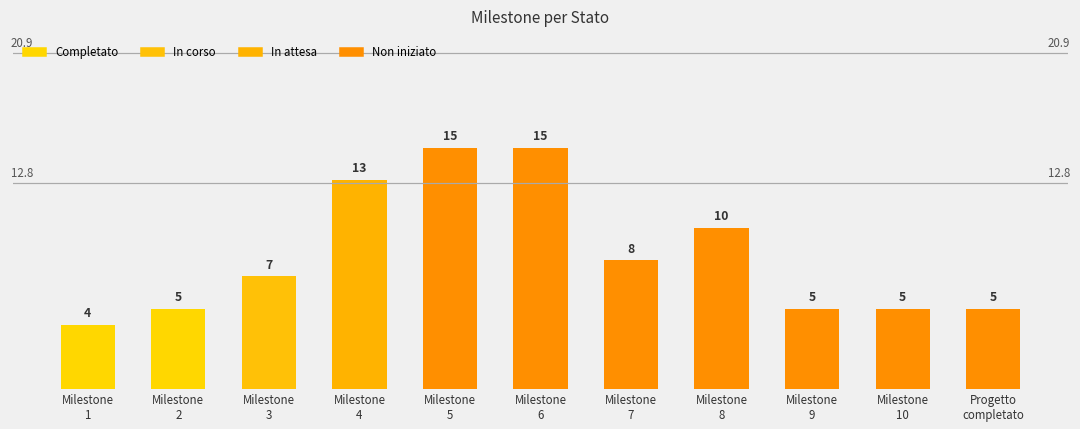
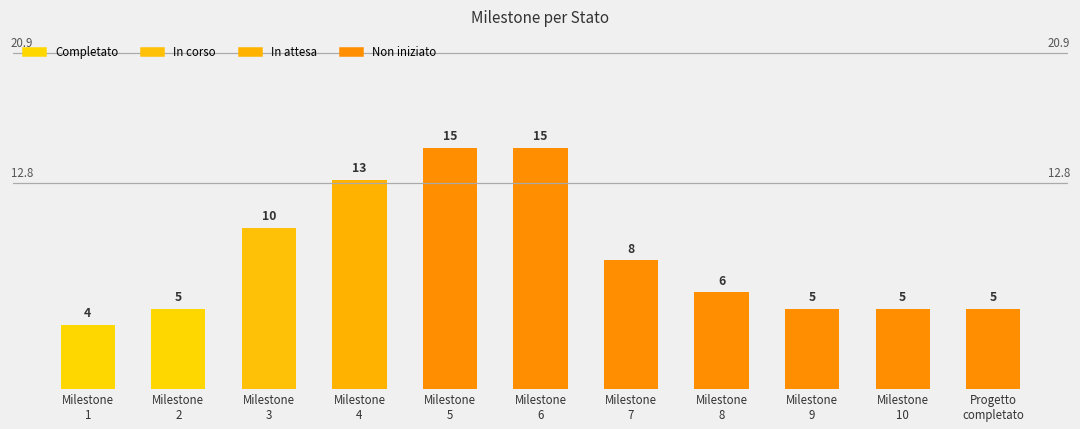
Milestone 3: 7 -> 10
Milestone 8: 10 -> 6
